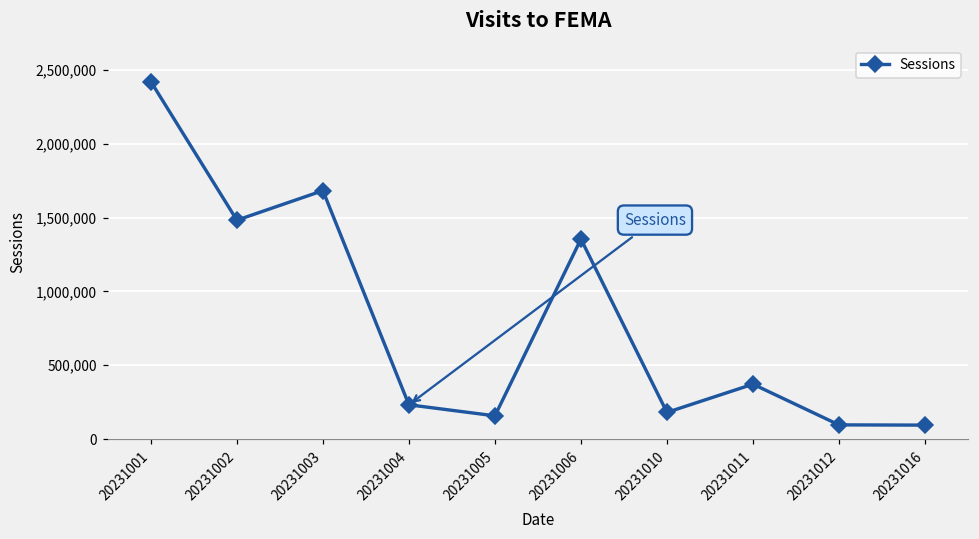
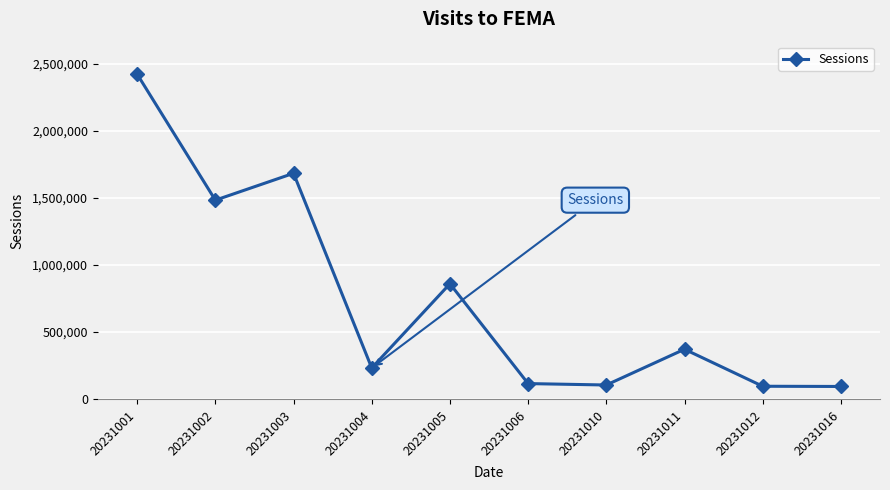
20231005: 160,000 -> 860,000
20231006: 1,350,000 -> 120,000
20231010: 180,000 -> 110,000
